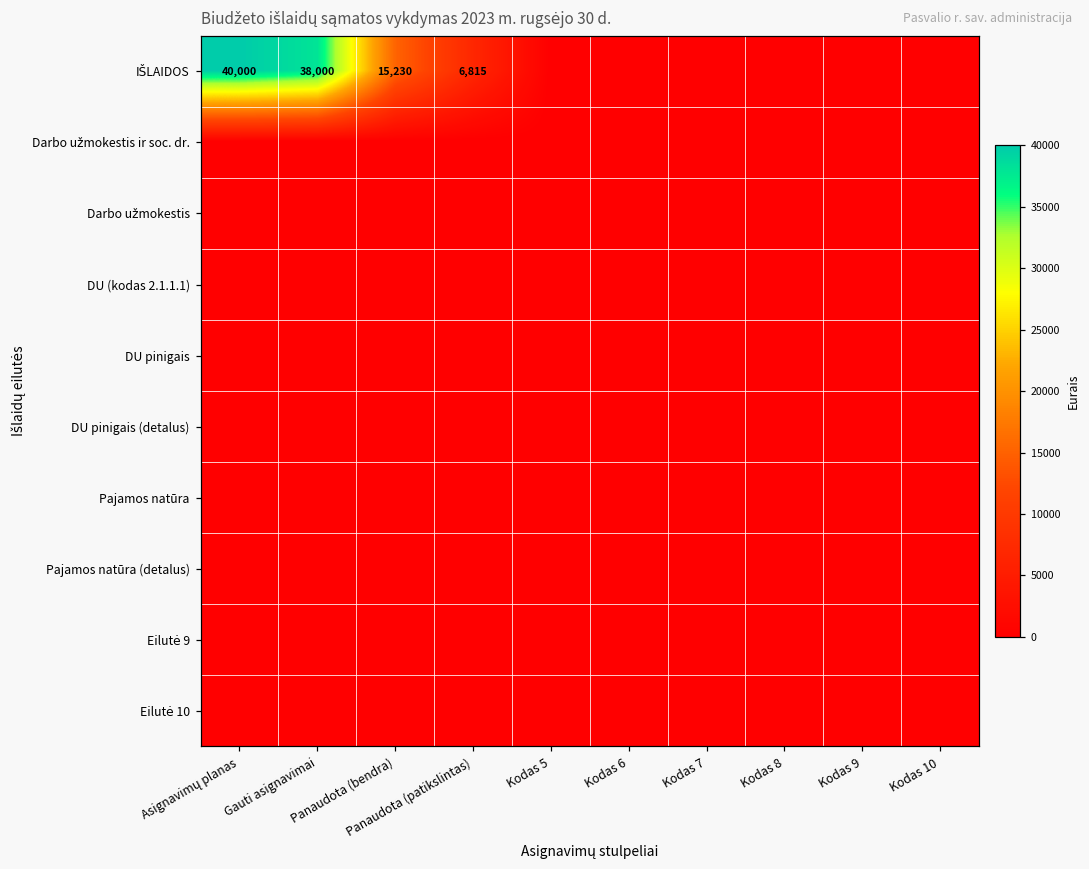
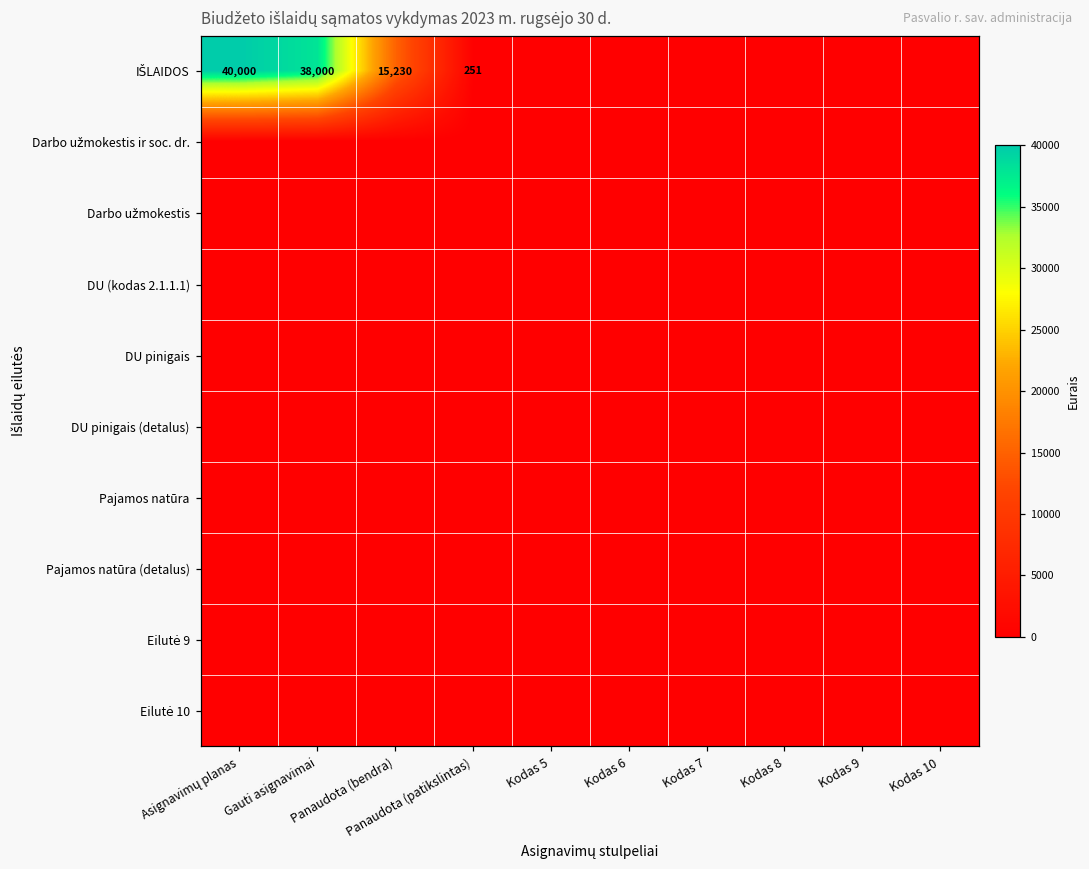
IŠLAIDOS, Panaudota (patikslintas): 6,815 -> 251
